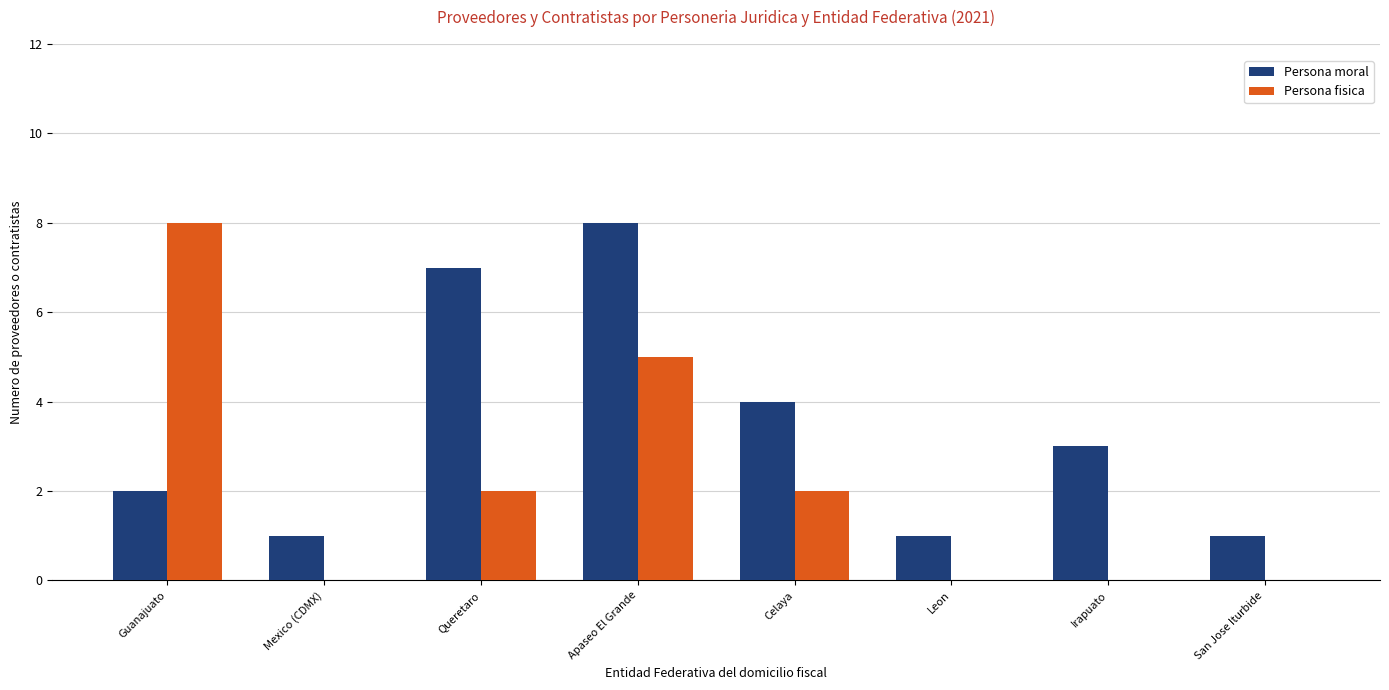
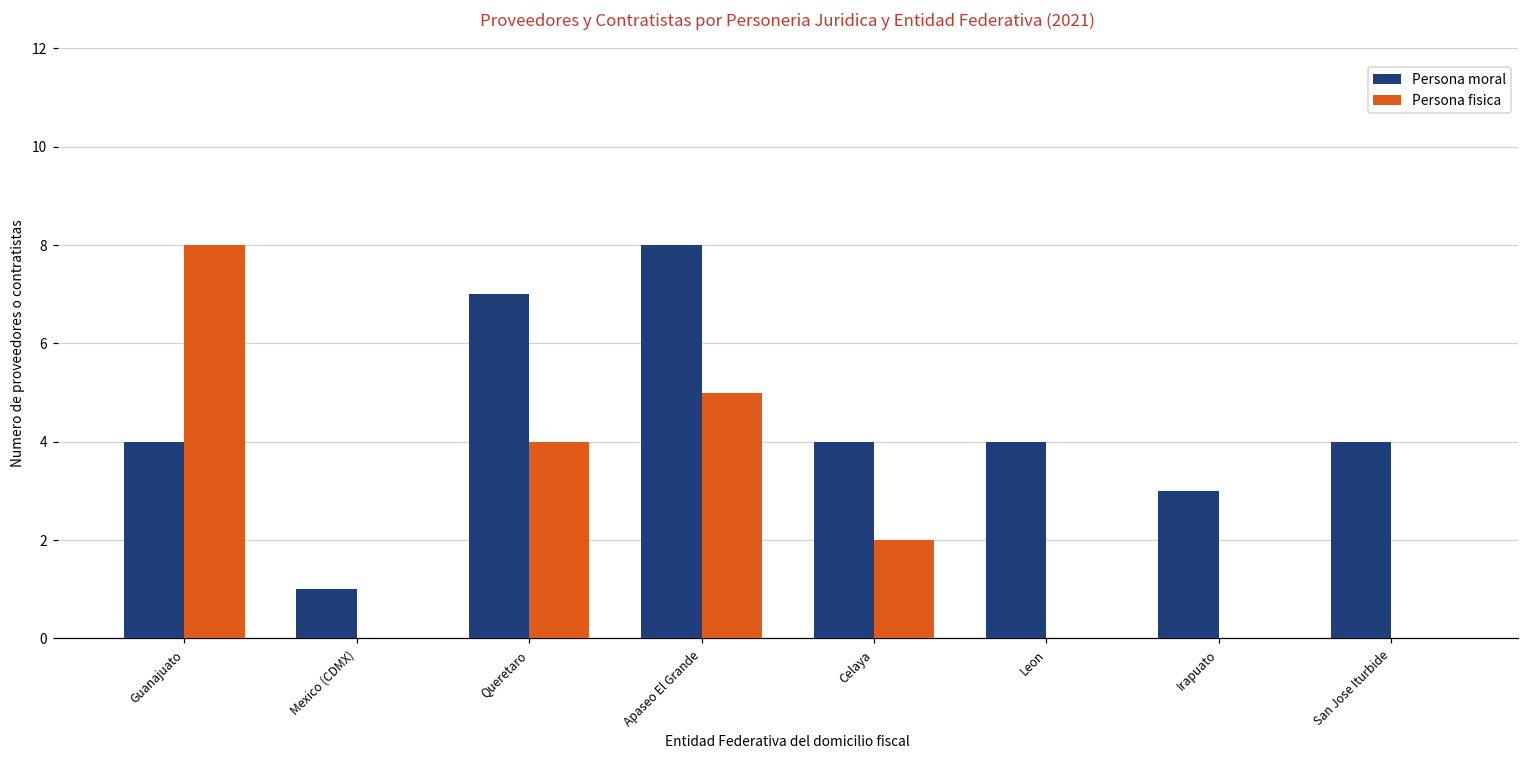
Persona moral, Guanajuato: 2 -> 4
Persona fisica, Queretaro: 2 -> 4
Persona moral, Leon: 1 -> 4
Persona moral, San Jose Iturbide: 1 -> 4
